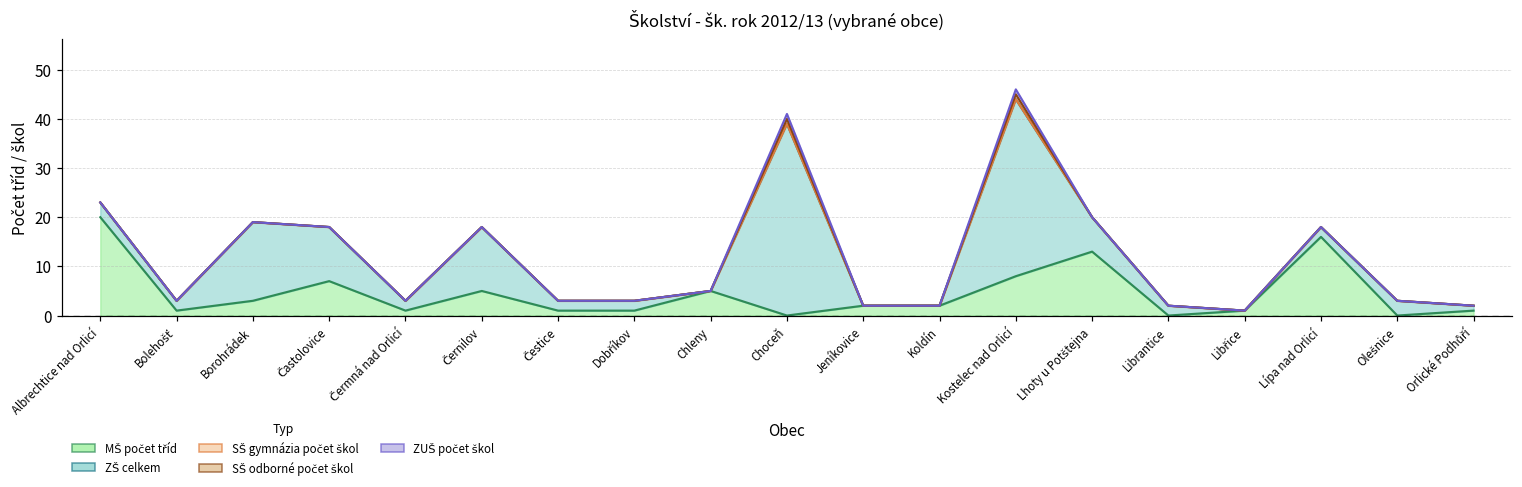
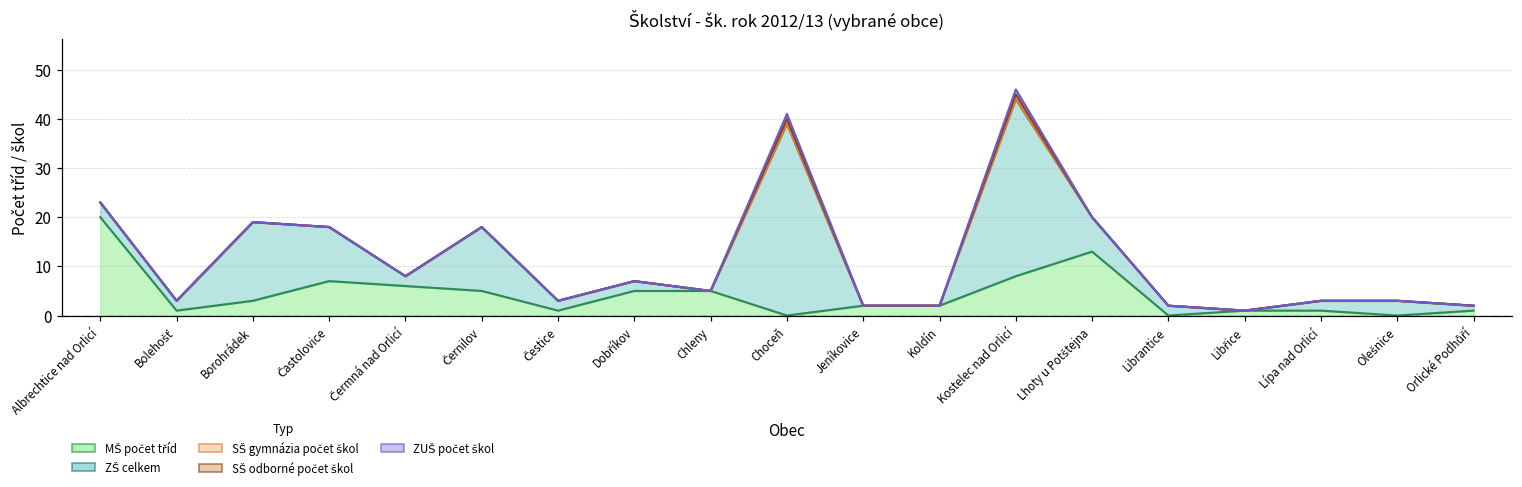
MŠ počet tříd, Čermná nad Orlicí: 1 -> 6
MŠ počet tříd, Dobříkov: 1 -> 5
MŠ počet tříd, Lípa nad Orlicí: 16 -> 1
